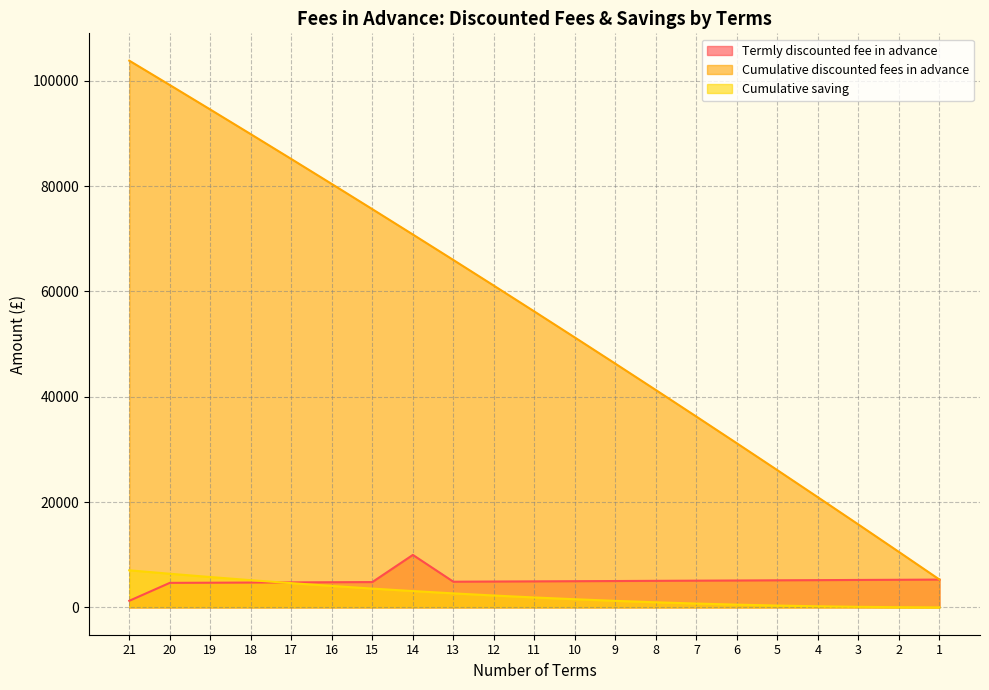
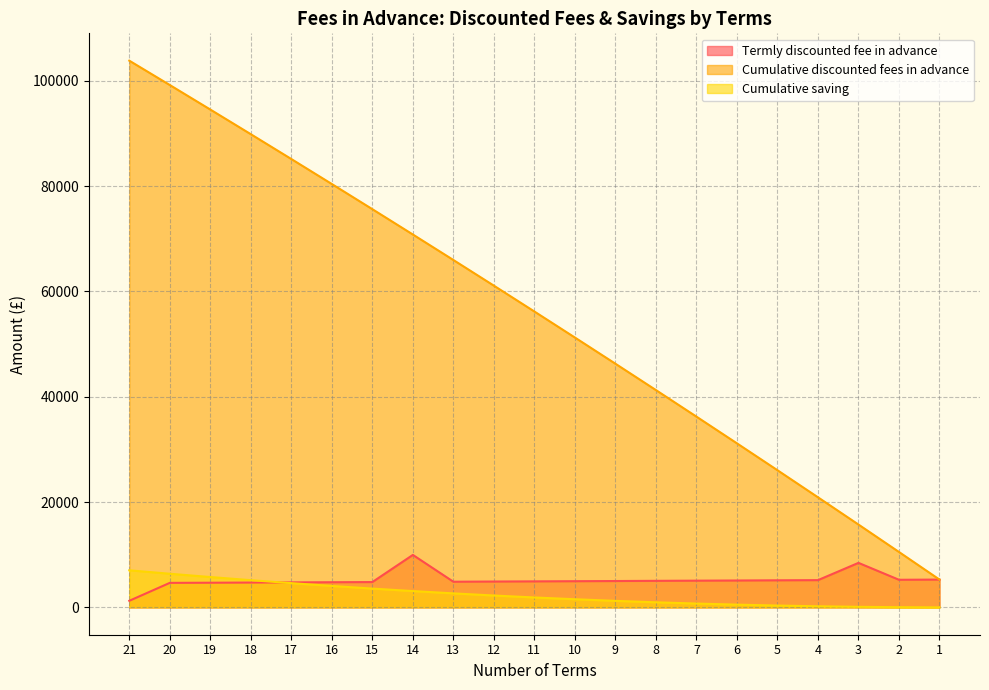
Termly discounted fee in advance, 3: 5000 -> 8000
